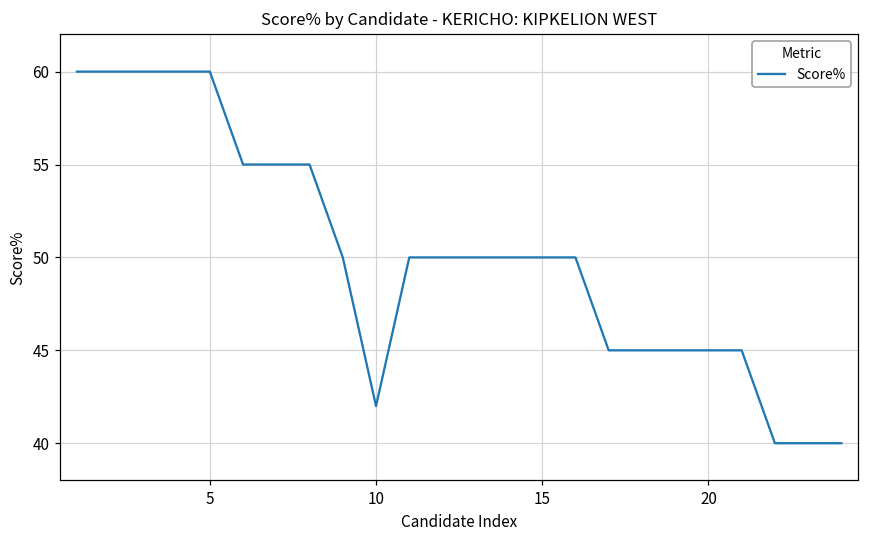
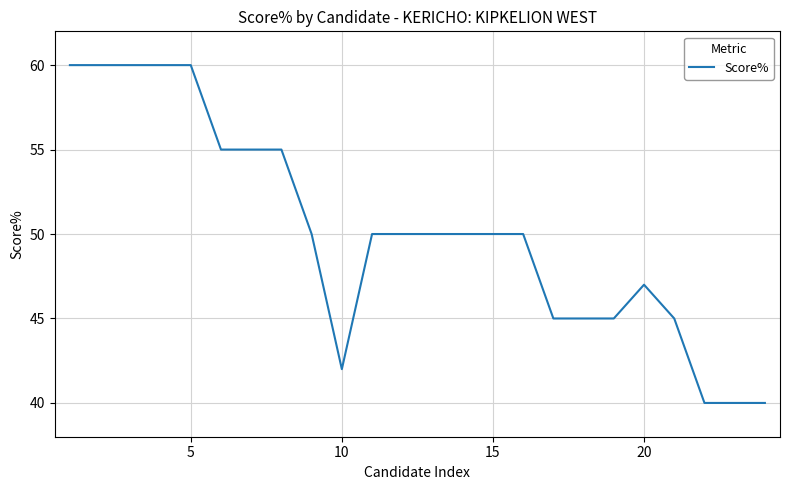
20: 45 -> 47
